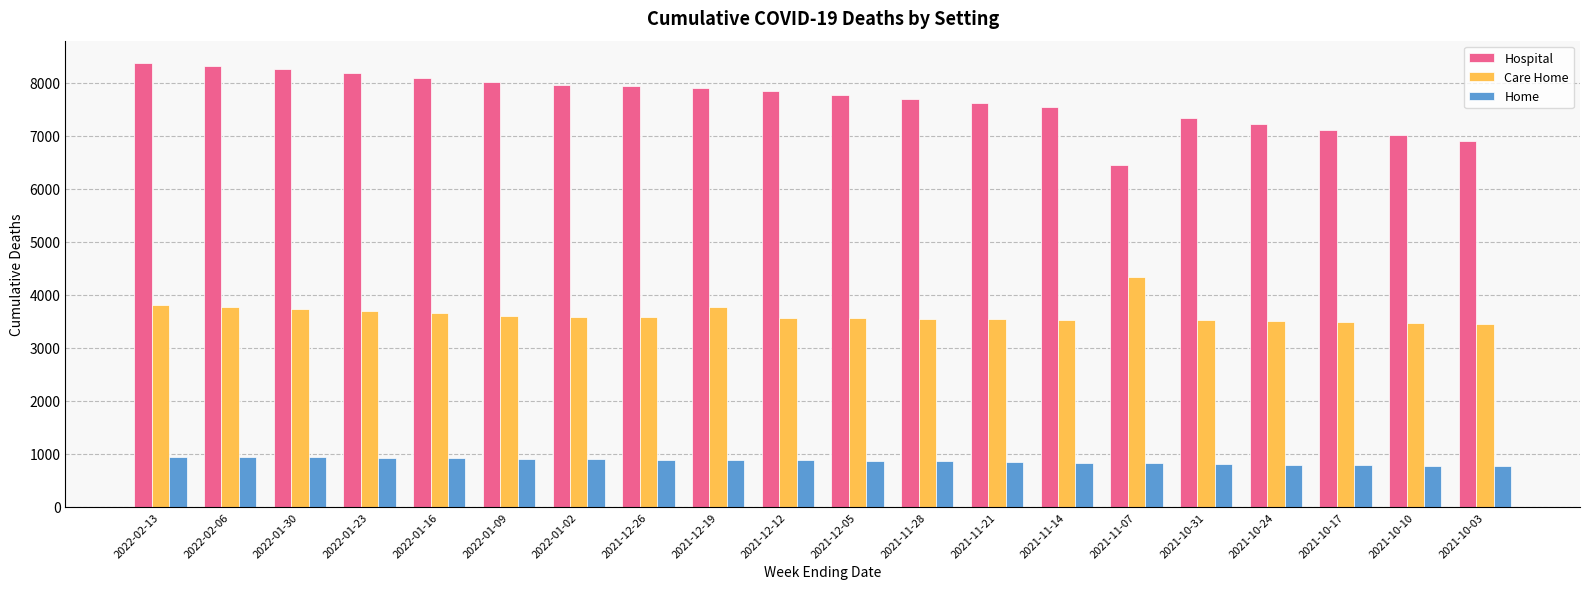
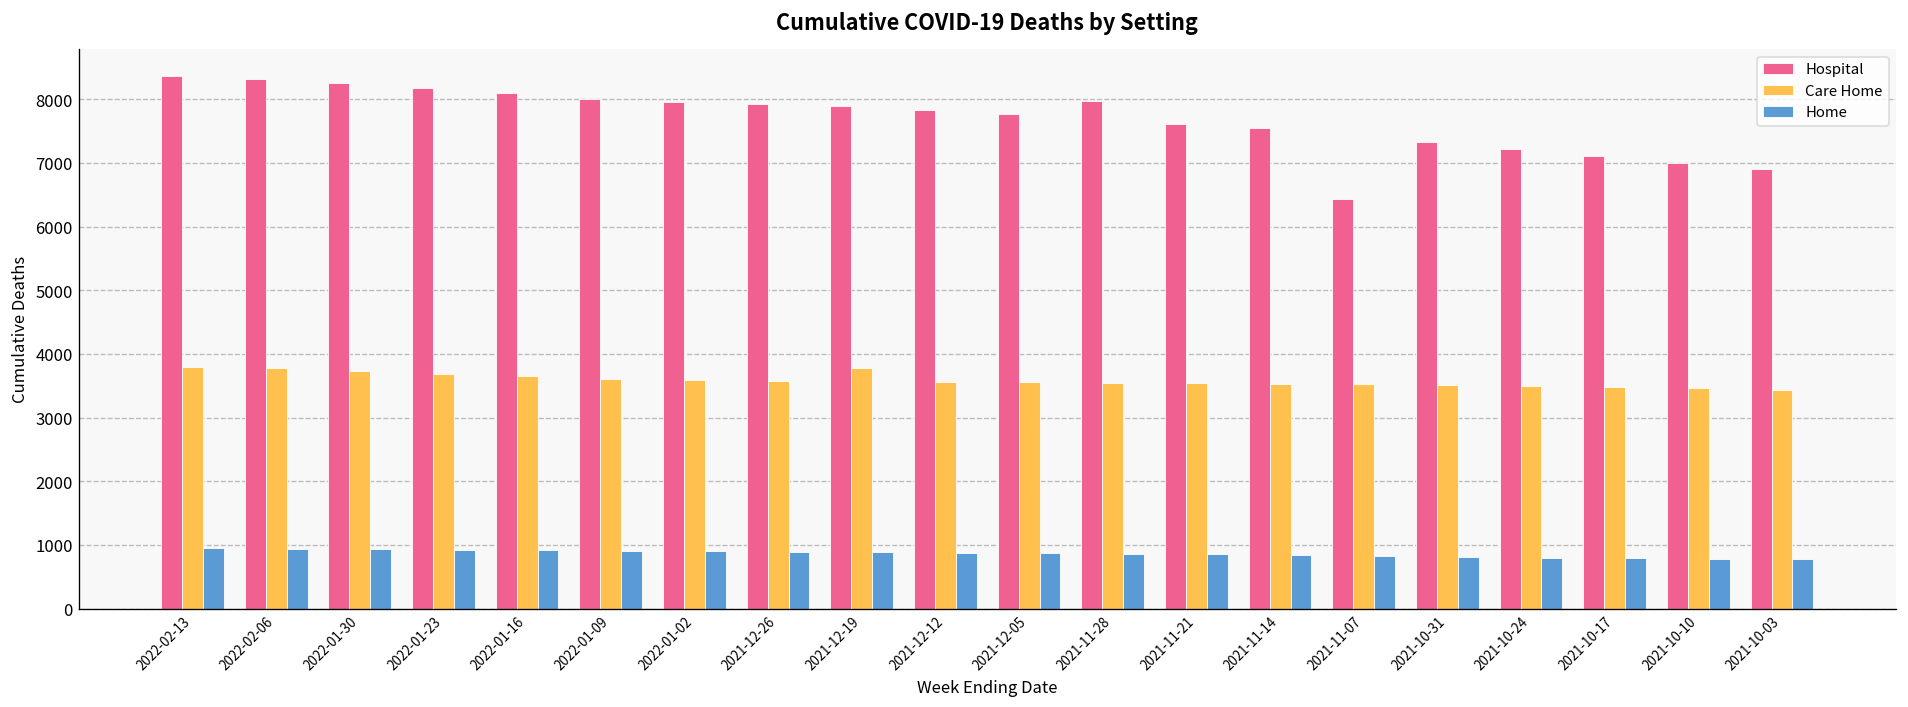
Hospital, 2021-11-28: 7700 -> 8000
Care Home, 2021-11-07: 4300 -> 3500
